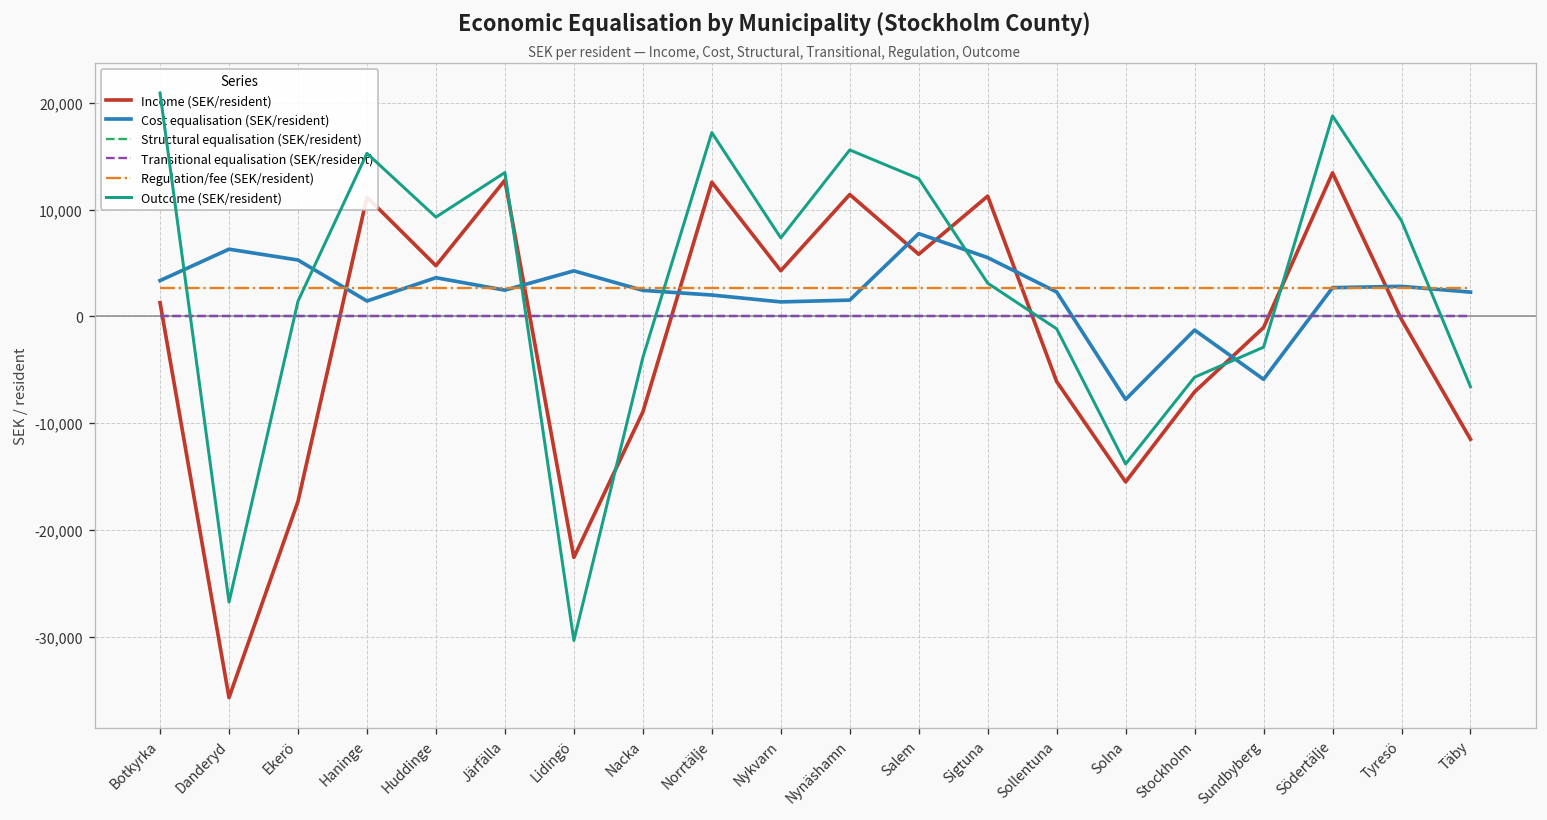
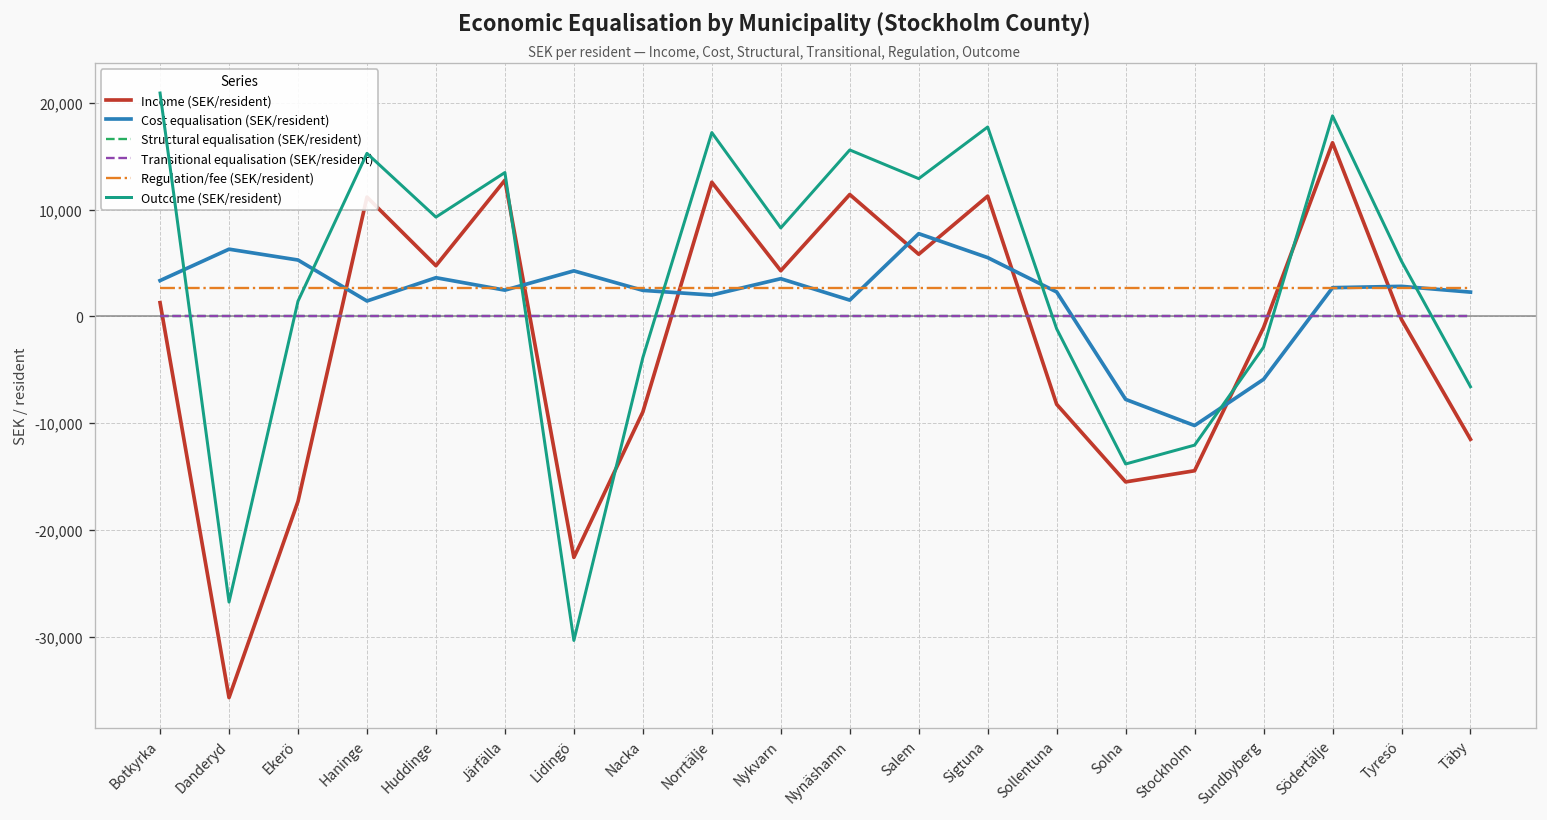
Cost equalisation (SEK/resident), Nykvarn: 1,000 -> 4,000
Outcome (SEK/resident), Nykvarn: 7,000 -> 8,000
Outcome (SEK/resident), Sigtuna: 3,000 -> 18,000
Income (SEK/resident), Sollentuna: -6,000 -> -8,000
Income (SEK/resident), Stockholm: -7,000 -> -14,000
Cost equalisation (SEK/resident), Stockholm: -1,000 -> -10,000
Outcome (SEK/resident), Stockholm: -6,000 -> -12,000
Income (SEK/resident), Södertälje: 13,000 -> 16,000
Outcome (SEK/resident), Tyresö: 9,000 -> 5,000
